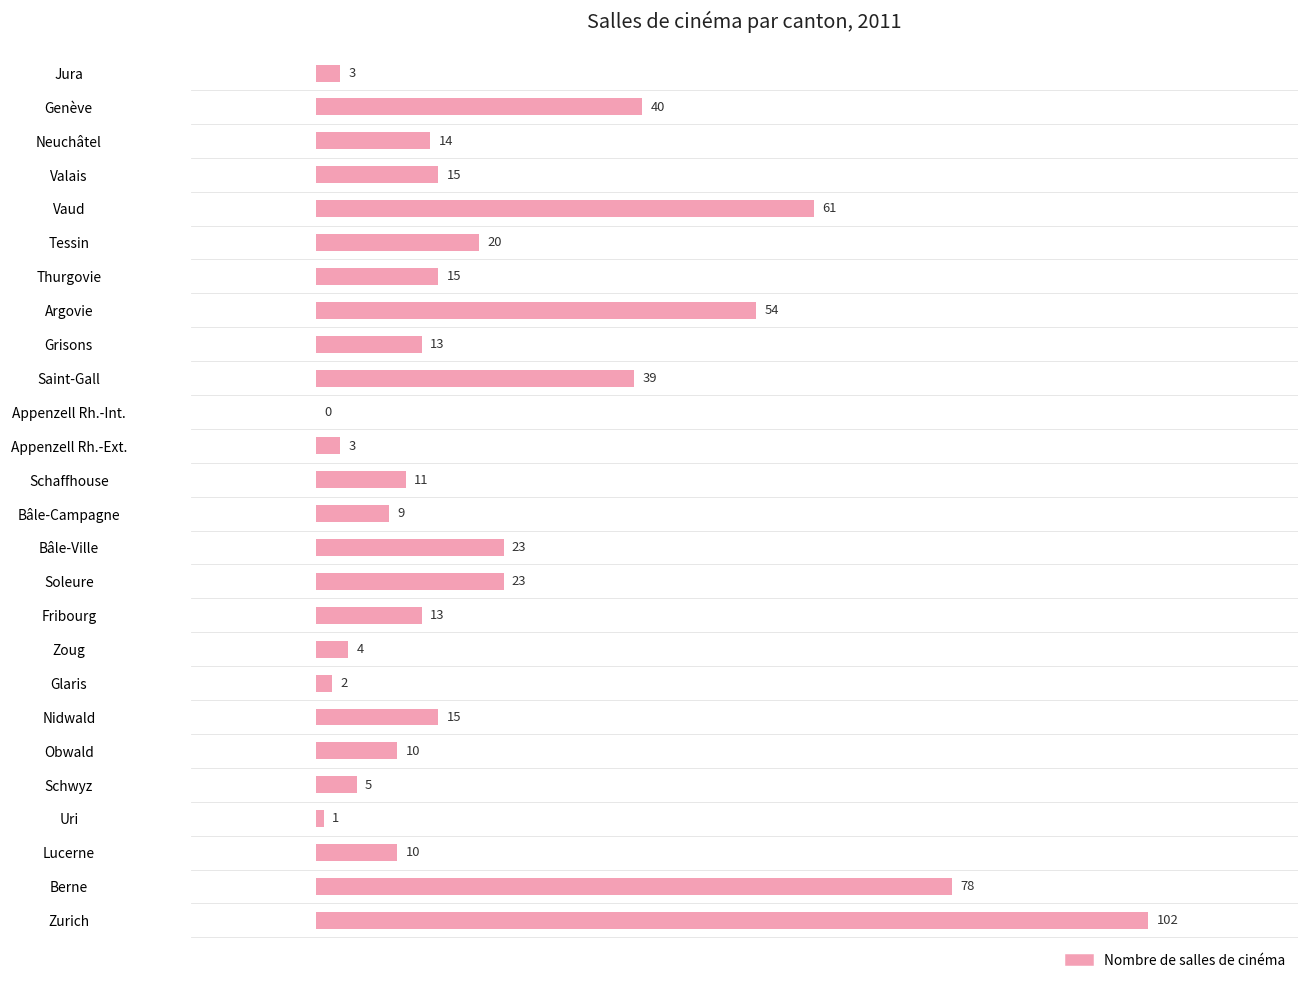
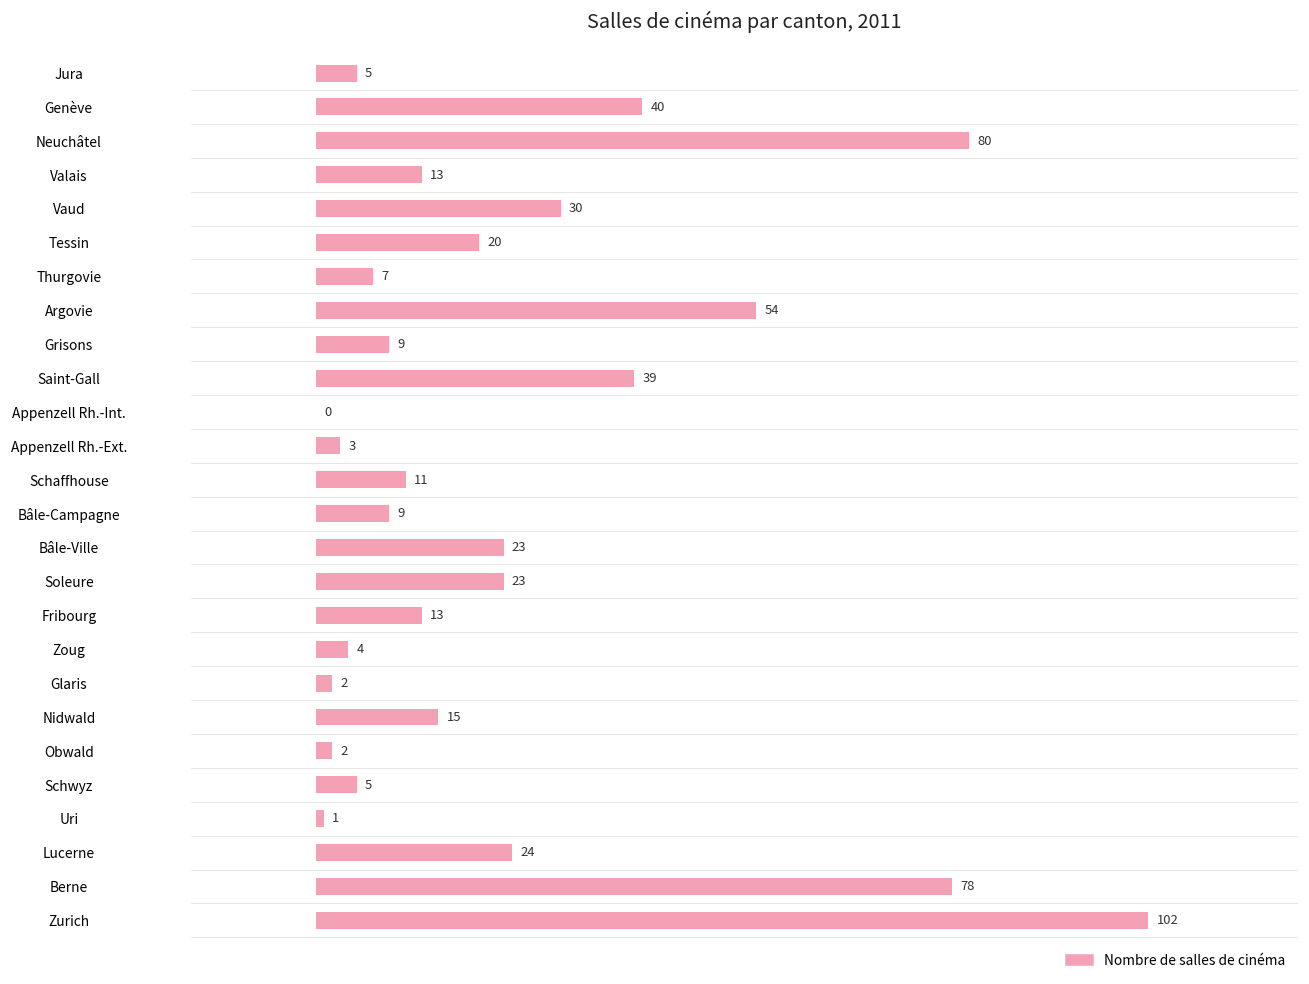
Jura: 3 -> 5
Neuchâtel: 14 -> 80
Valais: 15 -> 13
Vaud: 61 -> 30
Thurgovie: 15 -> 7
Grisons: 13 -> 9
Obwald: 10 -> 2
Lucerne: 10 -> 24
